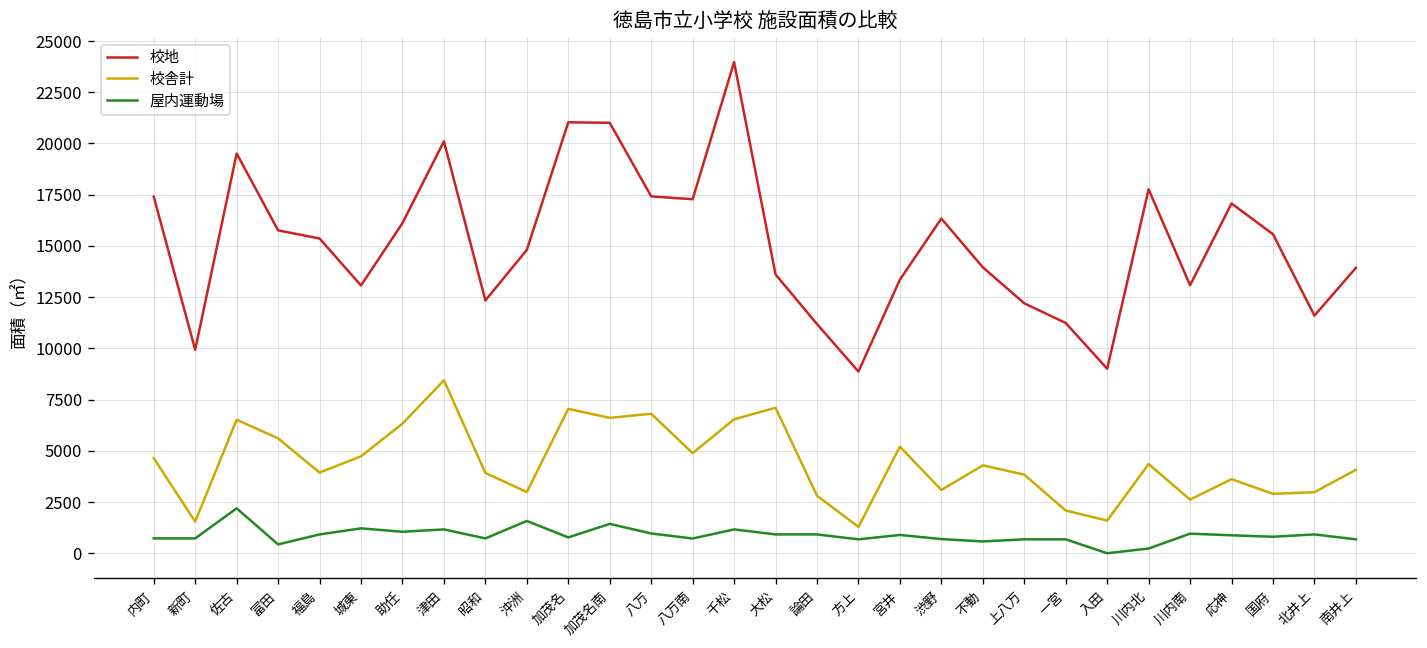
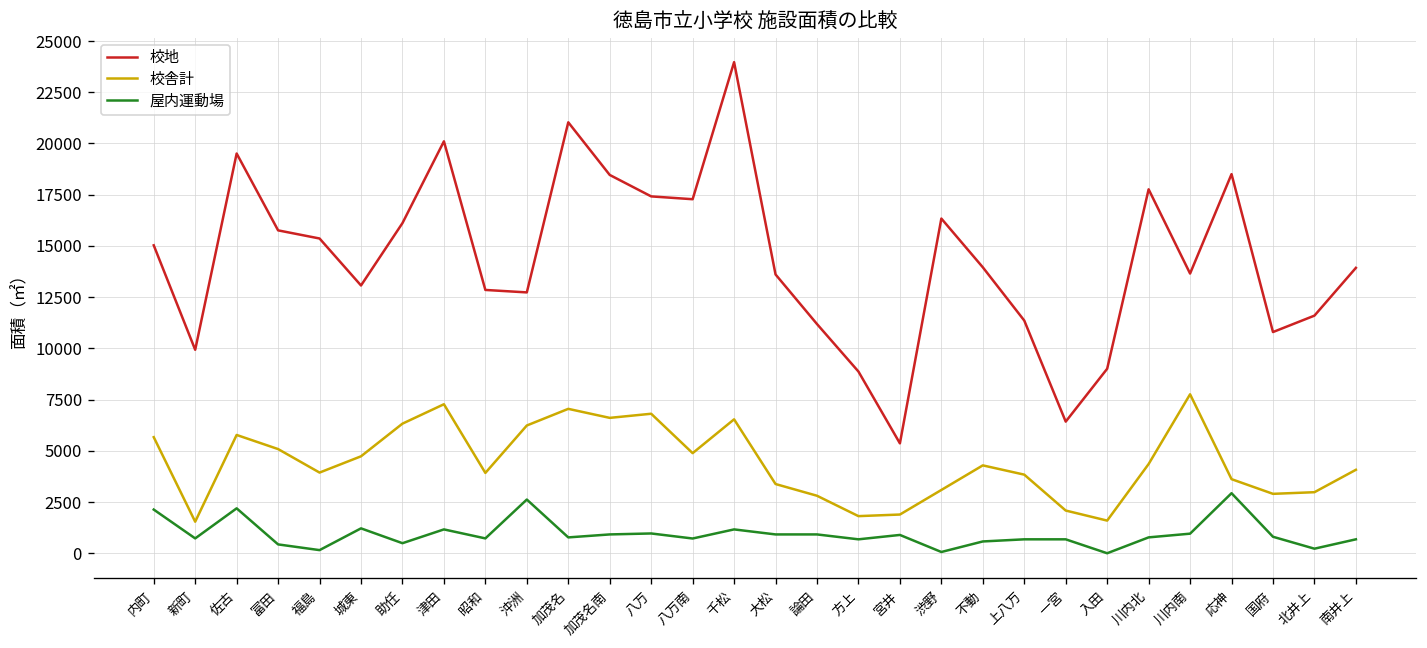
校地, 内町: 17400 -> 15000
校舎計, 内町: 4600 -> 5700
屋内運動場, 内町: 700 -> 2100
校舎計, 佐古: 6500 -> 5800
校舎計, 富田: 5600 -> 5100
屋内運動場, 福島: 900 -> 200
屋内運動場, 助任: 1000 -> 500
校舎計, 津田: 8400 -> 7300
校地, 昭和: 12300 -> 12900
校地, 沖洲: 14800 -> 12700
校舎計, 沖洲: 3000 -> 6200
屋内運動場, 沖洲: 1600 -> 2600
校地, 加茂名南: 21000 -> 18500
屋内運動場, 加茂名南: 1400 -> 900
校舎計, 大松: 7100 -> 3400
校舎計, 方上: 1300 -> 1800
校地, 宮井: 13400 -> 5400
校舎計, 宮井: 5200 -> 1900
屋内運動場, 渋野: 700 -> 100
校地, 上八万: 12200 -> 11400
校地, 一宮: 11200 -> 6400
屋内運動場, 川内北: 200 -> 800
校地, 川内南: 13100 -> 13700
校舎計, 川内南: 2600 -> 7800
校地, 応神: 17100 -> 18500
屋内運動場, 応神: 900 -> 2900
校地, 国府: 15600 -> 10800
屋内運動場, 北井上: 900 -> 200
